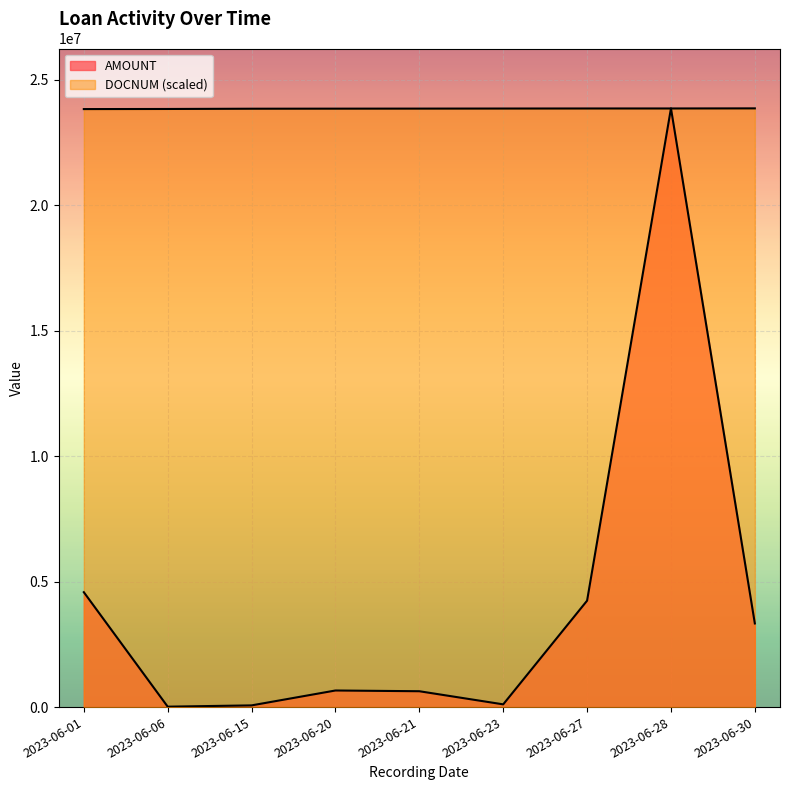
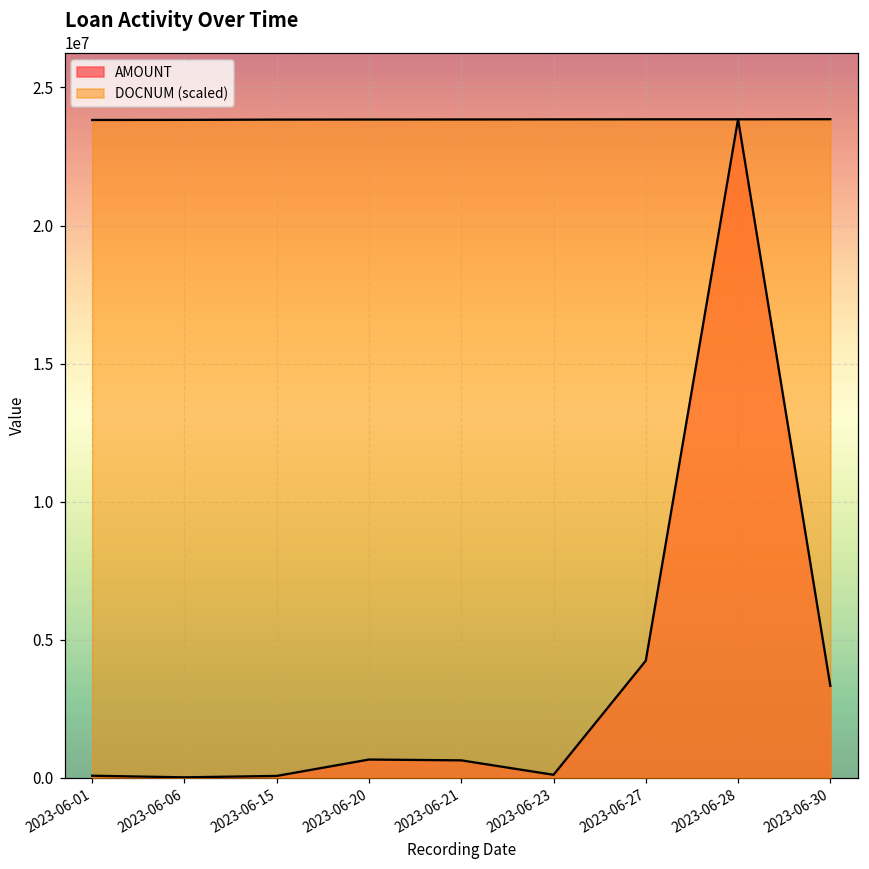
AMOUNT, 2023-06-01: 4600000 -> 100000
